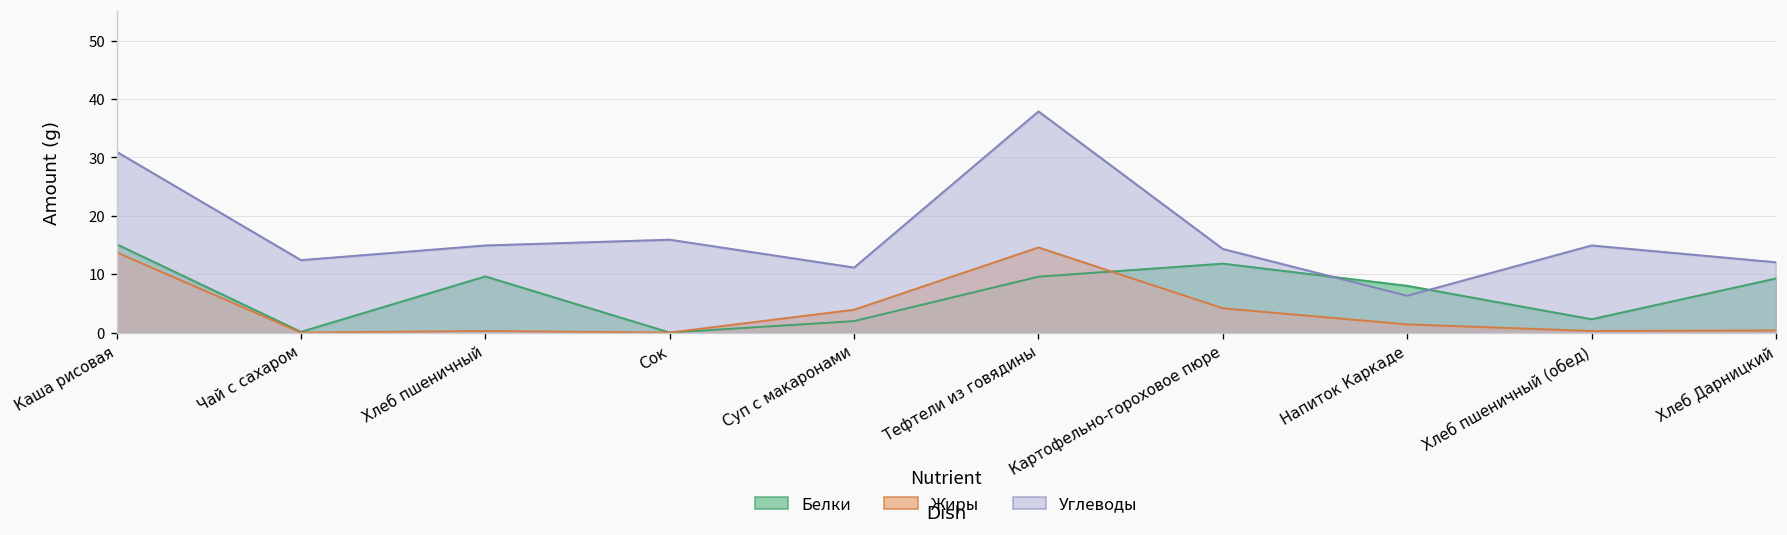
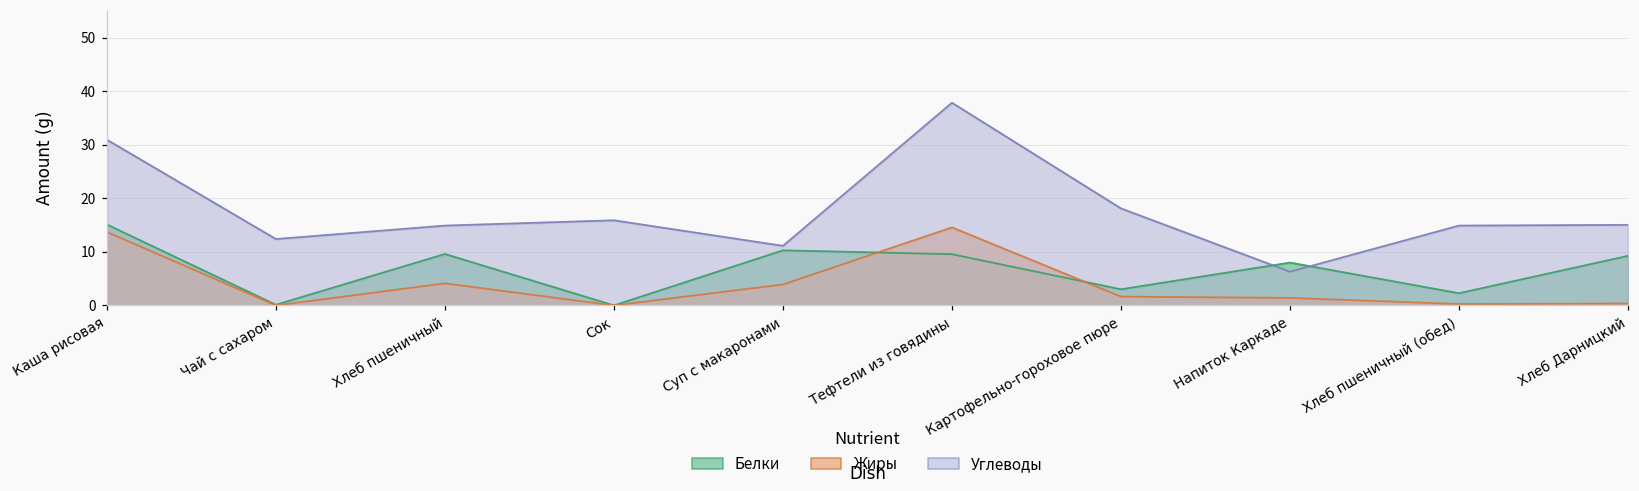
Жиры, Хлеб пшеничный: 0 -> 4
Белки, Суп с макаронами: 2 -> 10
Белки, Картофельно-гороховое пюре: 12 -> 3
Жиры, Картофельно-гороховое пюре: 4 -> 2
Углеводы, Картофельно-гороховое пюре: 14 -> 18
Углеводы, Хлеб Дарницкий: 12 -> 15
